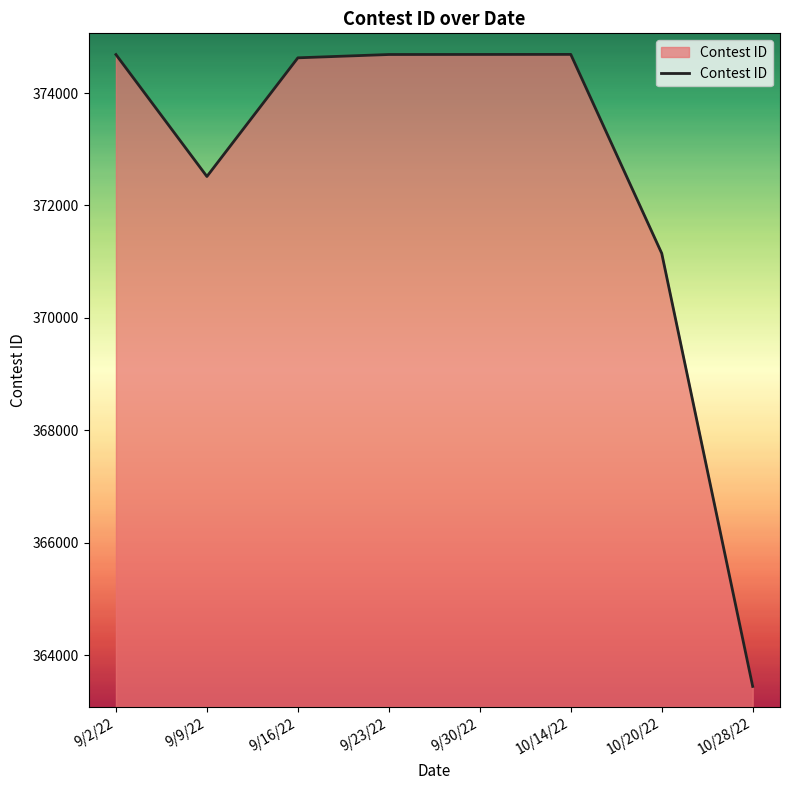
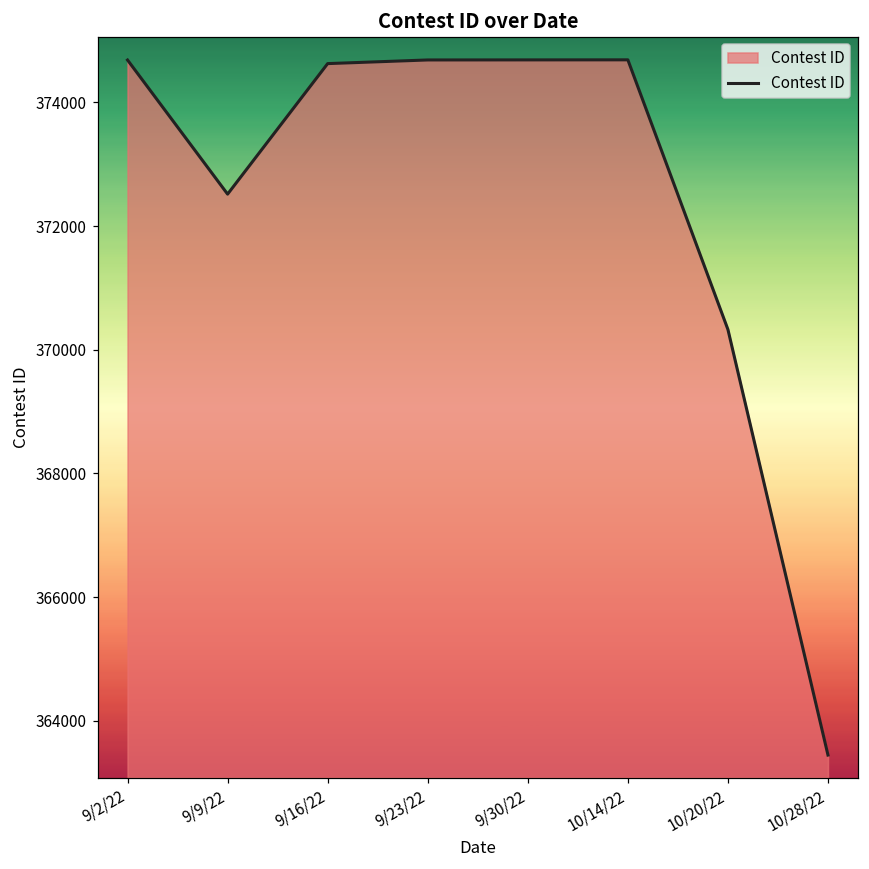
10/20/22: 371100 -> 370300
